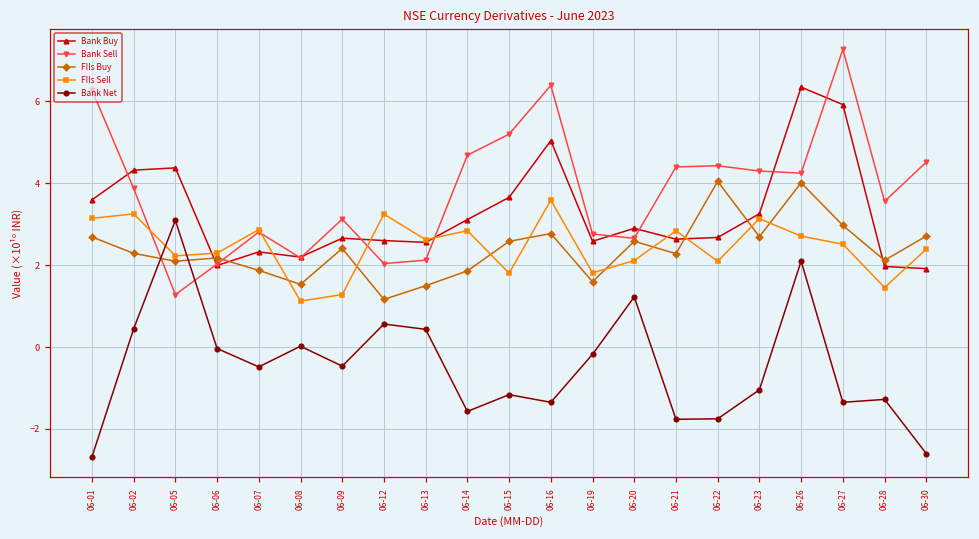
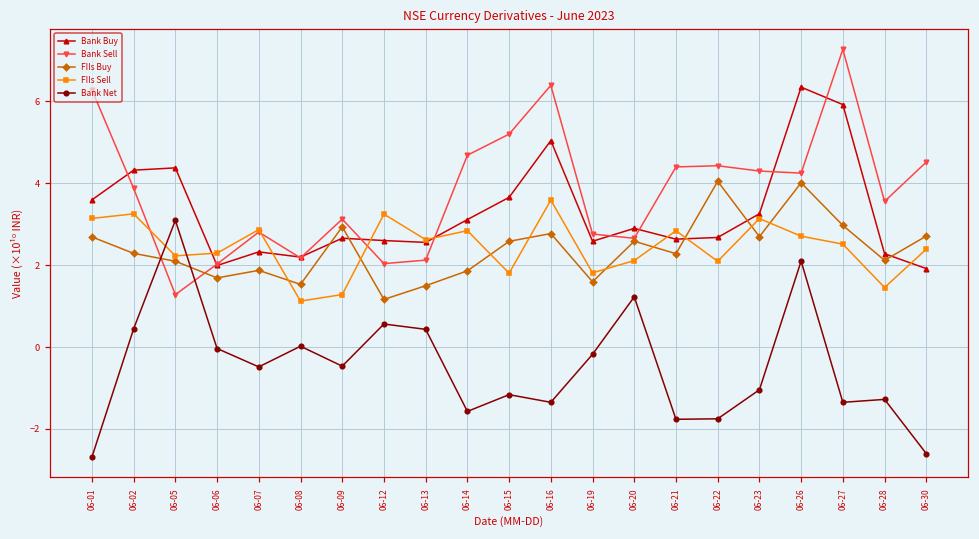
FIIs Buy, 06-06: 2.2 -> 1.7
FIIs Buy, 06-09: 2.4 -> 2.9
Bank Buy, 06-28: 2.0 -> 2.3
